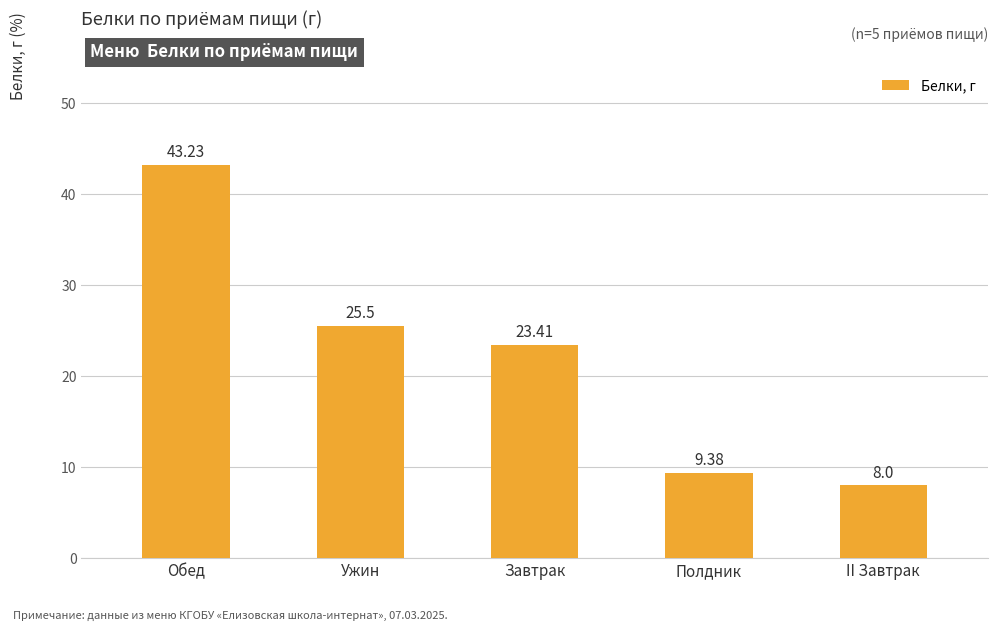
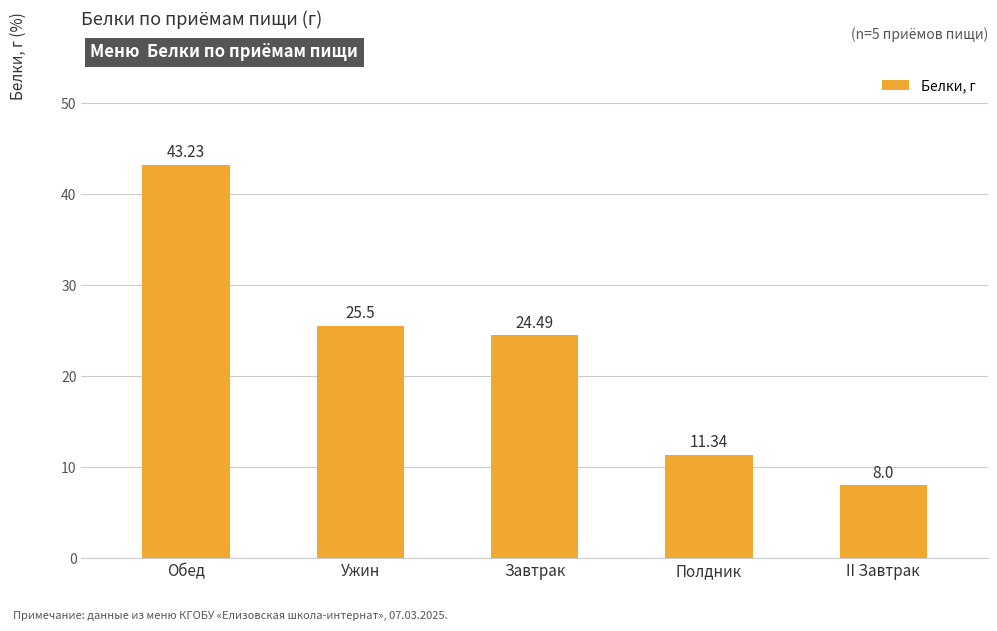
Завтрак: 23.41 -> 24.49
Полдник: 9.38 -> 11.34
